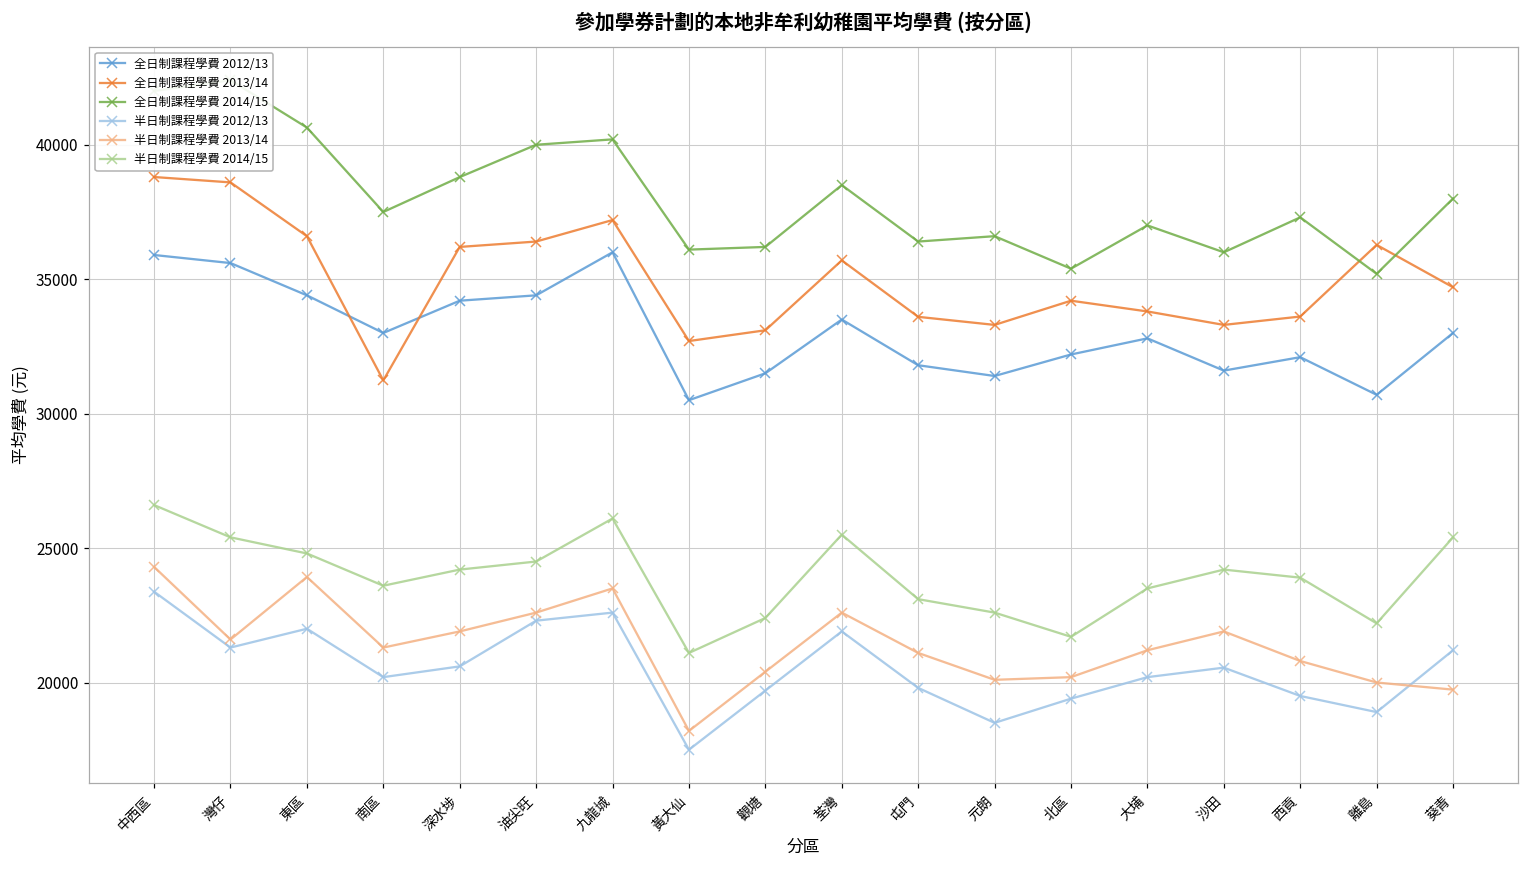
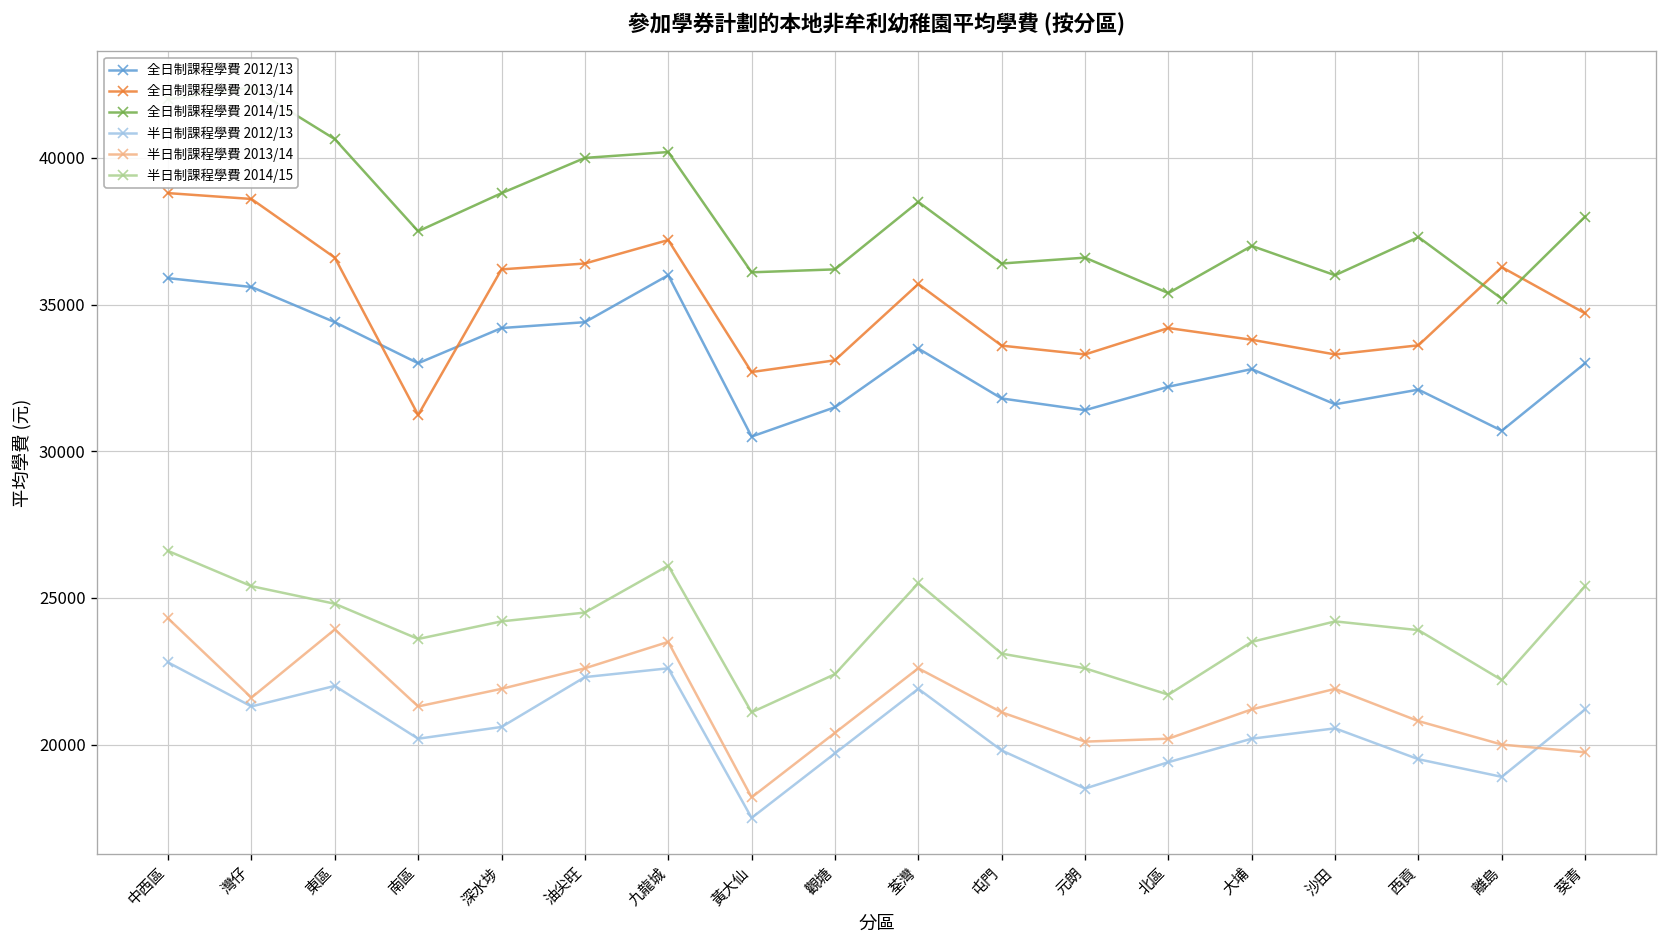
半日制課程學費 2012/13, 中西區: 23400 -> 22800
